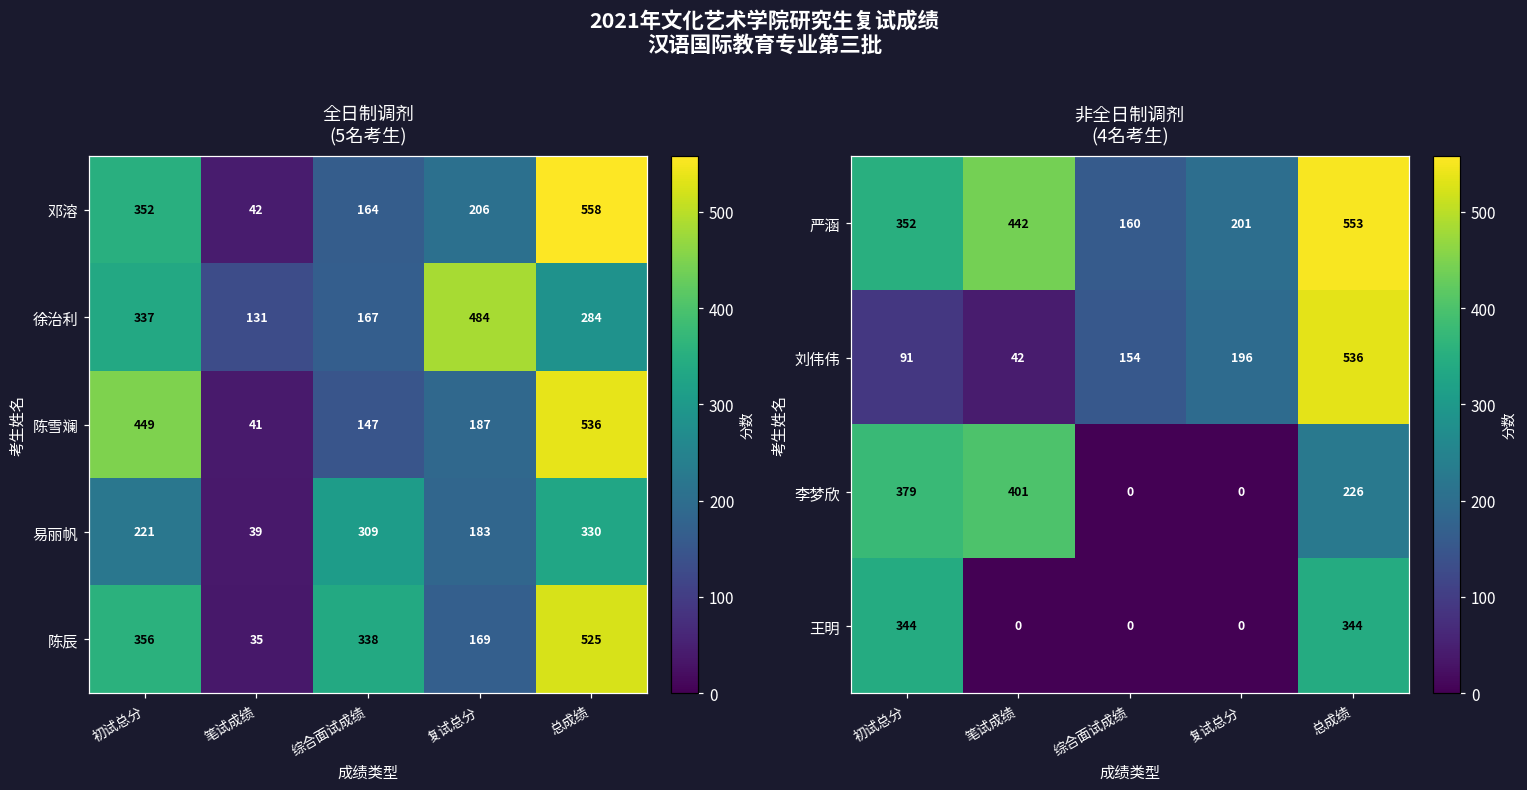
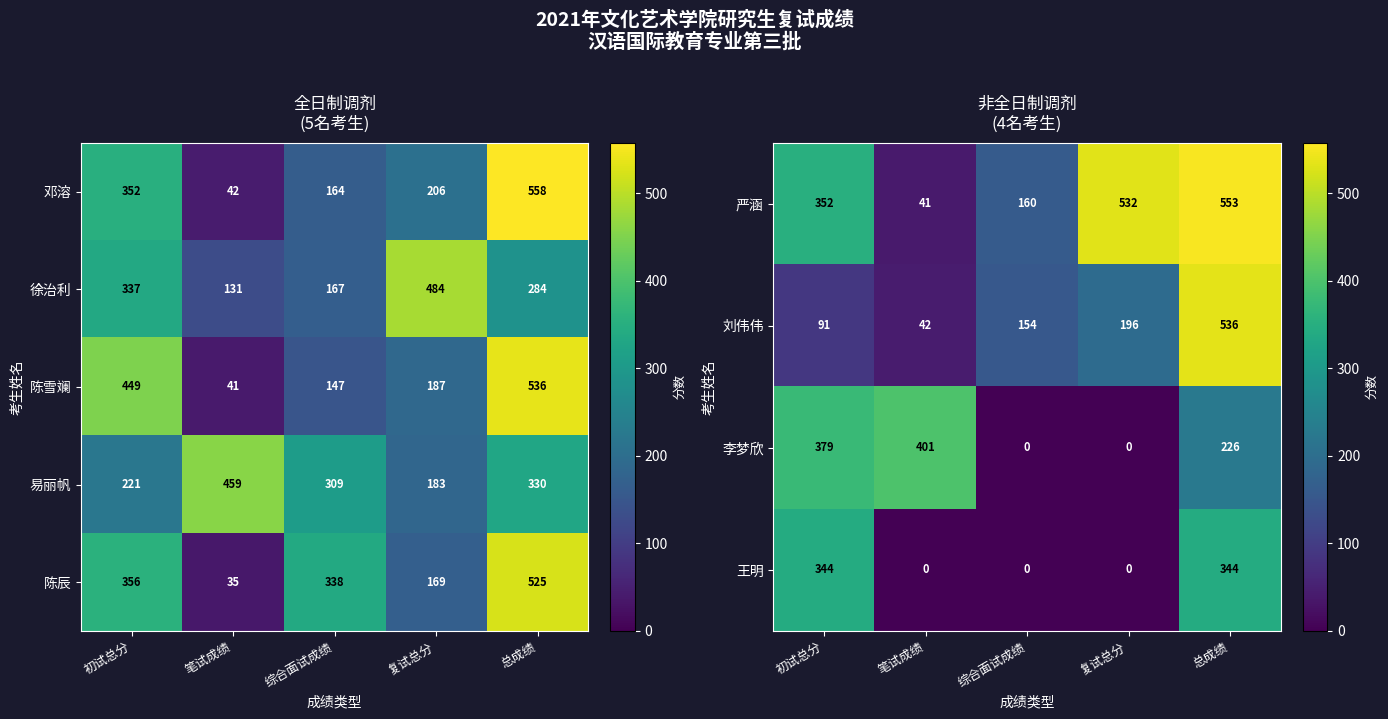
全日制调剂 (5名考生), 易丽帆, 笔试成绩: 39 -> 459
非全日制调剂 (4名考生), 严涵, 笔试成绩: 442 -> 41
非全日制调剂 (4名考生), 严涵, 复试总分: 201 -> 532
